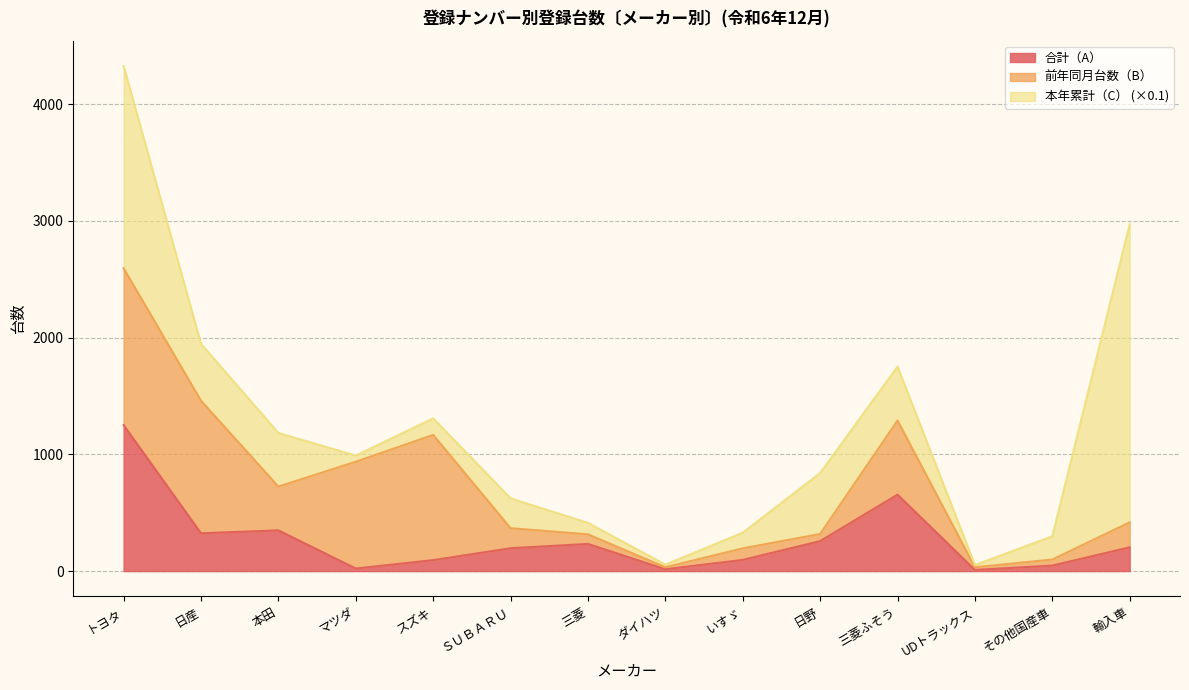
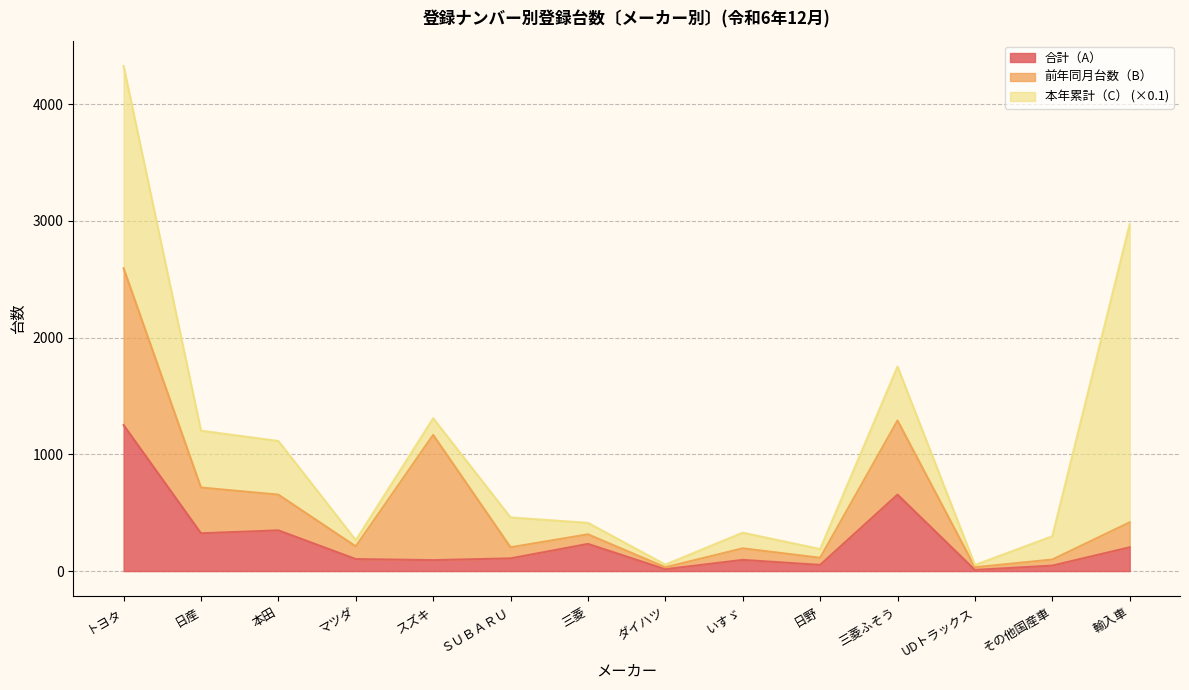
前年同月台数（B）, 日産: 1140 -> 390
前年同月台数（B）, 本田: 380 -> 310
合計（A）, マツダ: 20 -> 100
前年同月台数（B）, マツダ: 920 -> 110
合計（A）, ＳＵＢＡＲＵ: 200 -> 110
前年同月台数（B）, ＳＵＢＡＲＵ: 170 -> 100
合計（A）, 日野: 260 -> 50
本年累計（C） (×0.1), 日野: 520 -> 70
